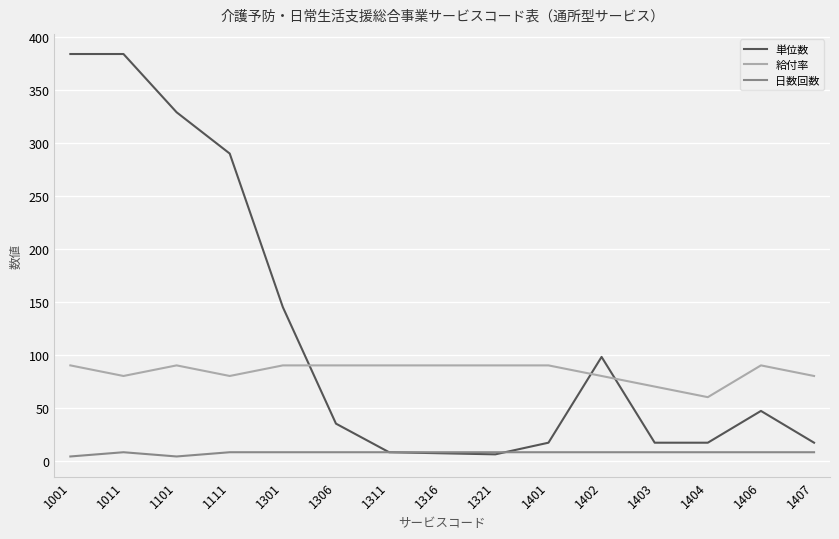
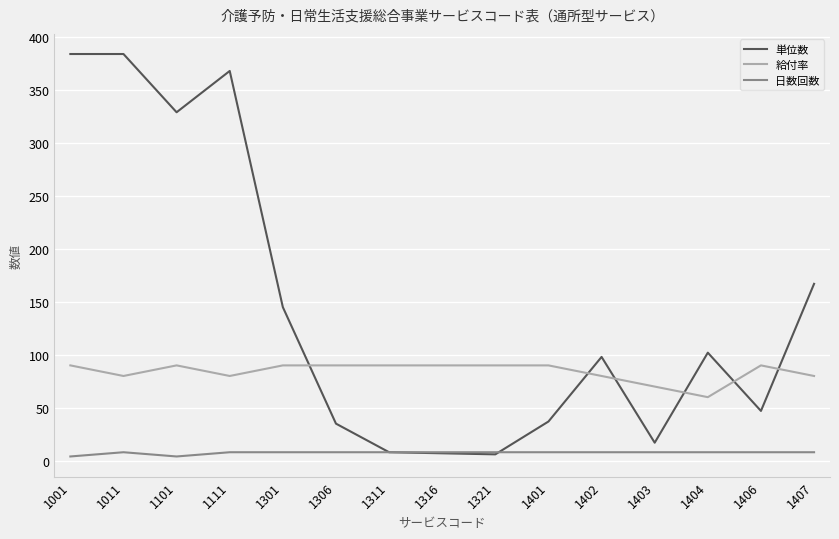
単位数, 1111: 290 -> 368
単位数, 1401: 17 -> 37
単位数, 1404: 17 -> 102
単位数, 1407: 17 -> 167
